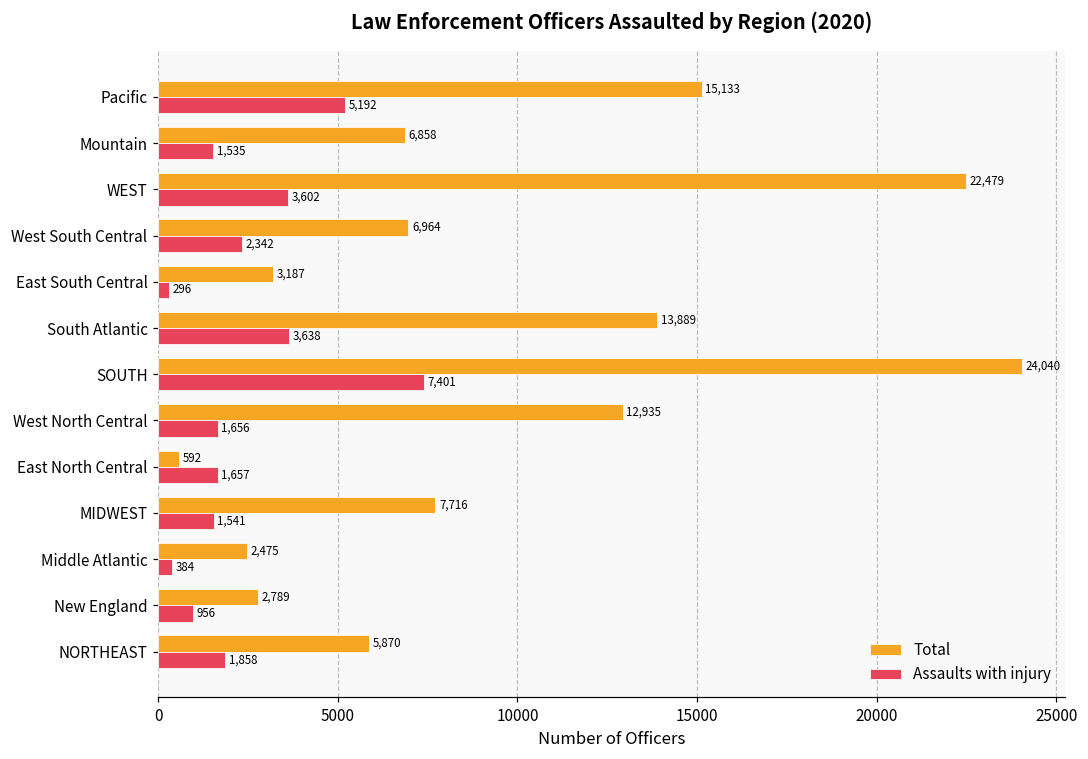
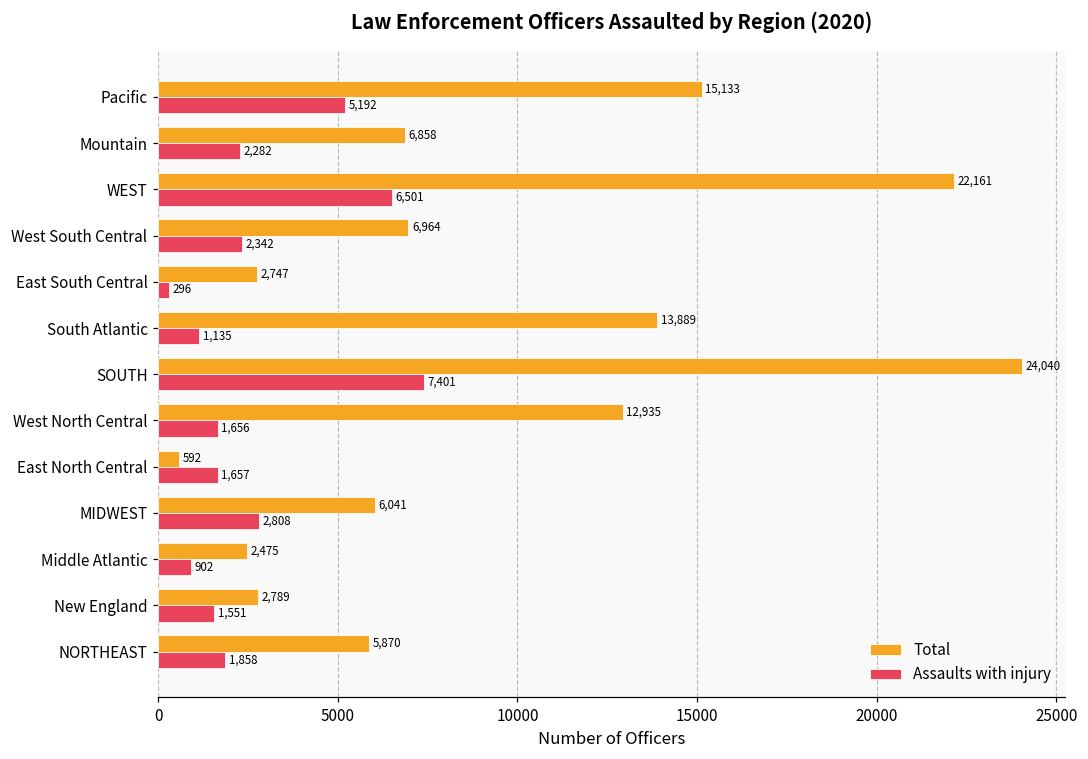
Assaults with injury, Mountain: 1,535 -> 2,282
Total, WEST: 22,479 -> 22,161
Assaults with injury, WEST: 3,602 -> 6,501
Total, East South Central: 3,187 -> 2,747
Assaults with injury, South Atlantic: 3,638 -> 1,135
Total, MIDWEST: 7,716 -> 6,041
Assaults with injury, MIDWEST: 1,541 -> 2,808
Assaults with injury, Middle Atlantic: 384 -> 902
Assaults with injury, New England: 956 -> 1,551
